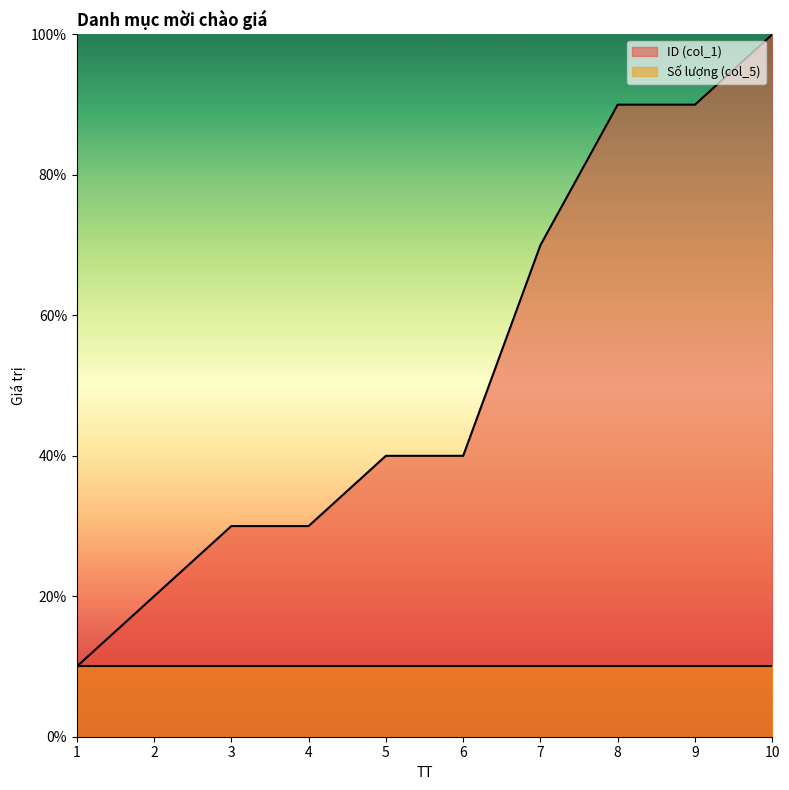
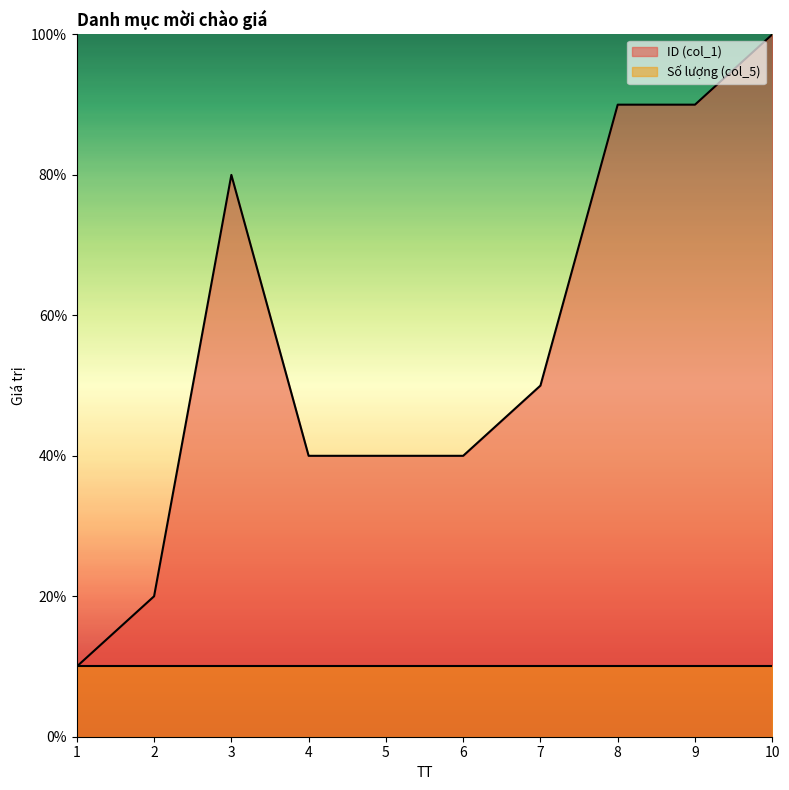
ID (col_1), 3: 30% -> 80%
ID (col_1), 4: 30% -> 40%
ID (col_1), 7: 70% -> 50%
